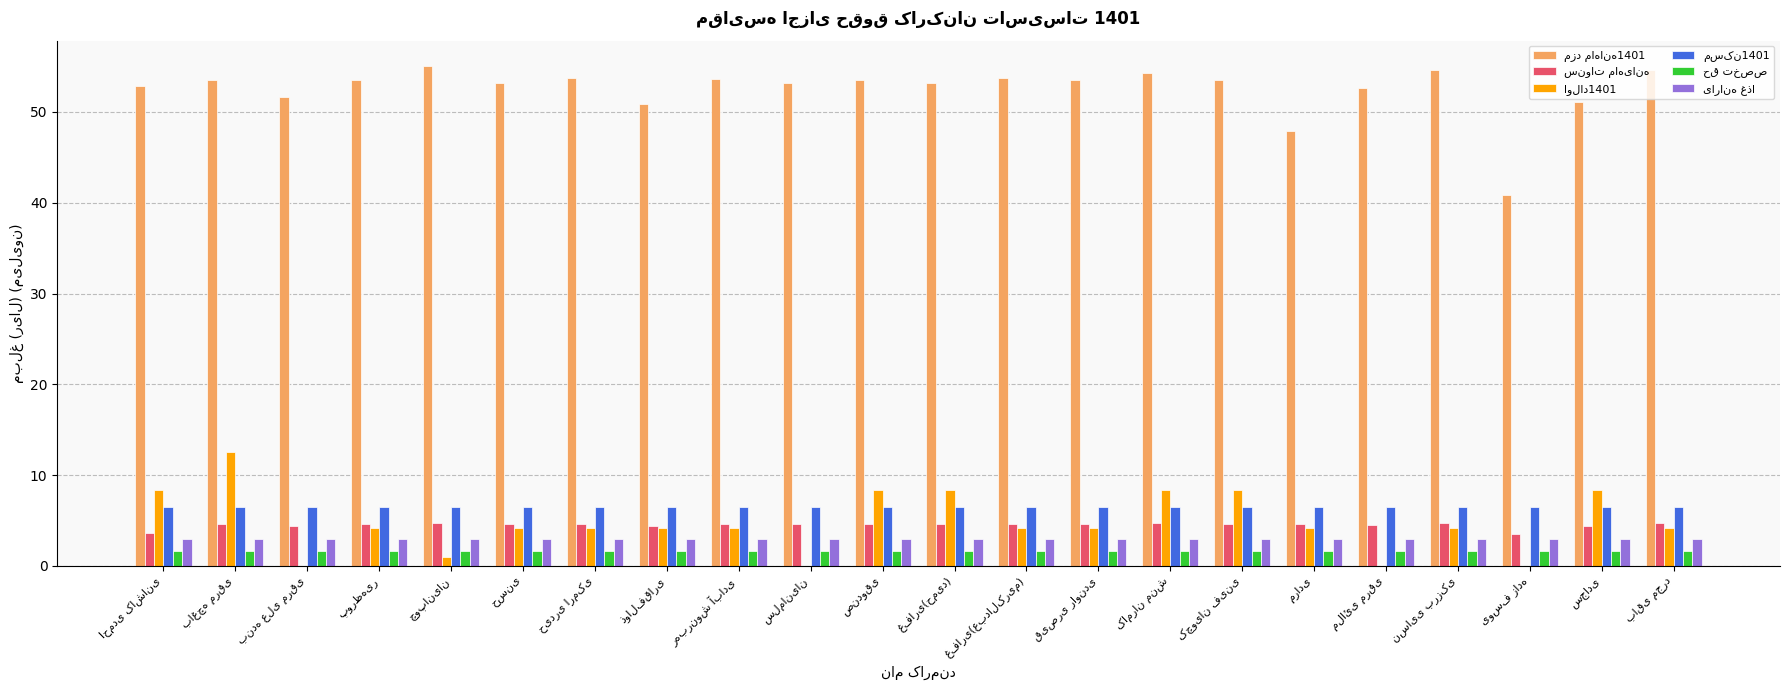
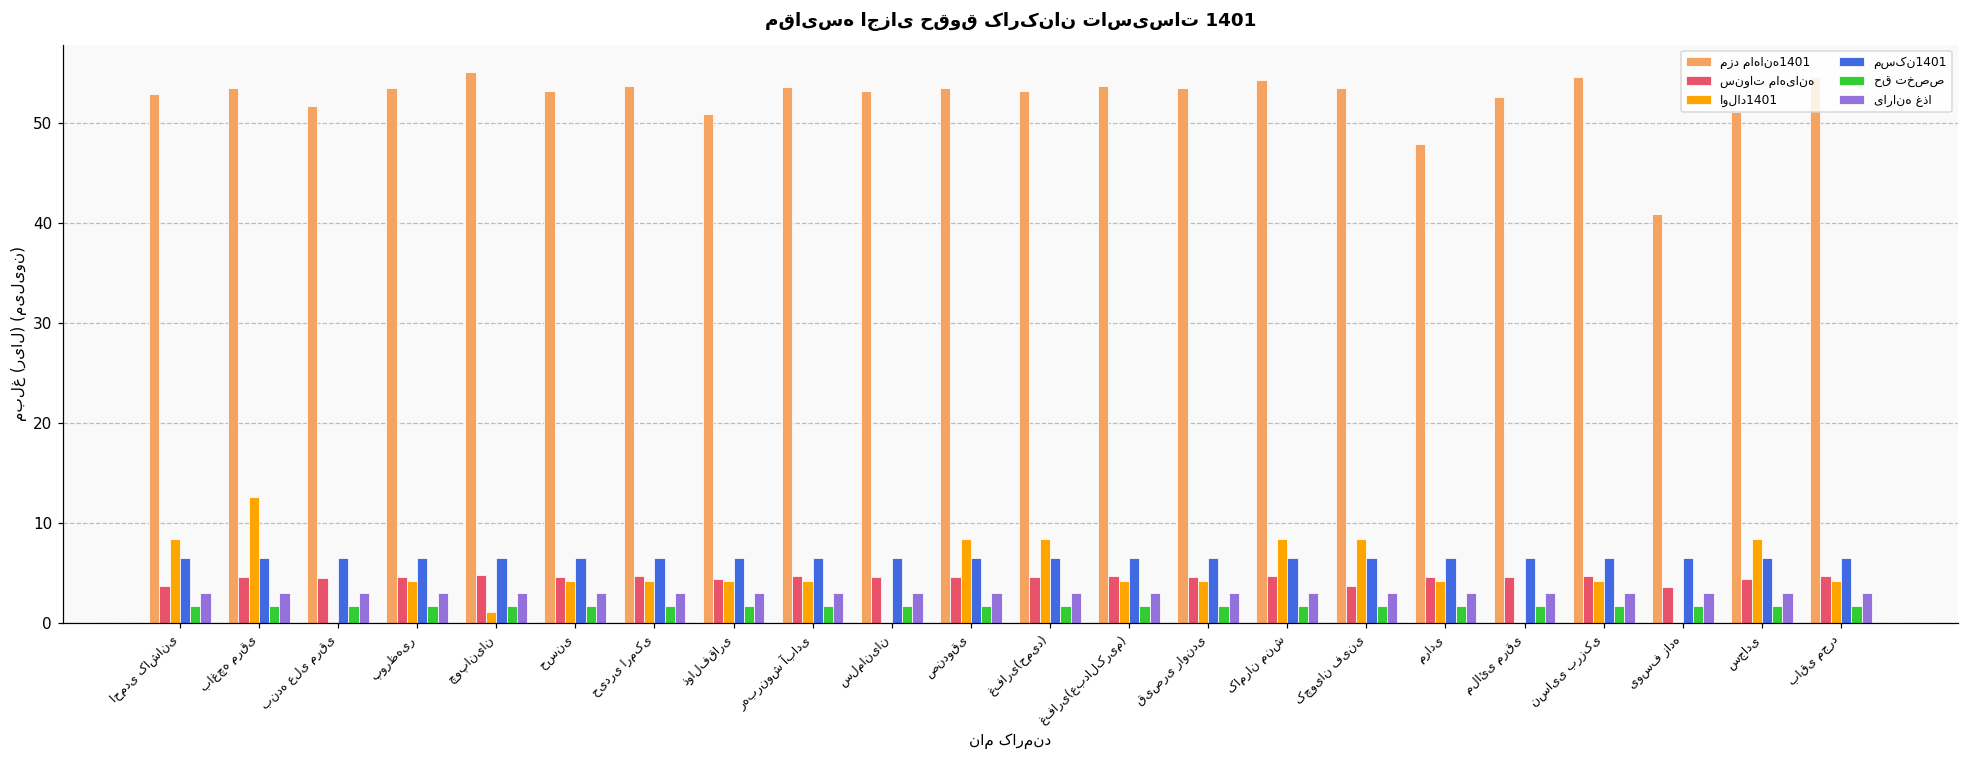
سنوات ماهیانه, کچویان فینی: 5 -> 4
